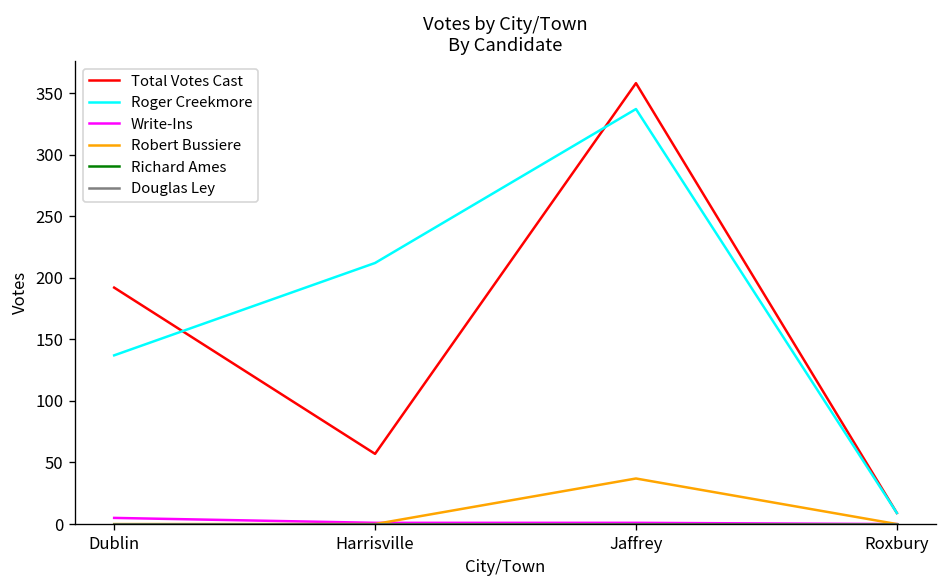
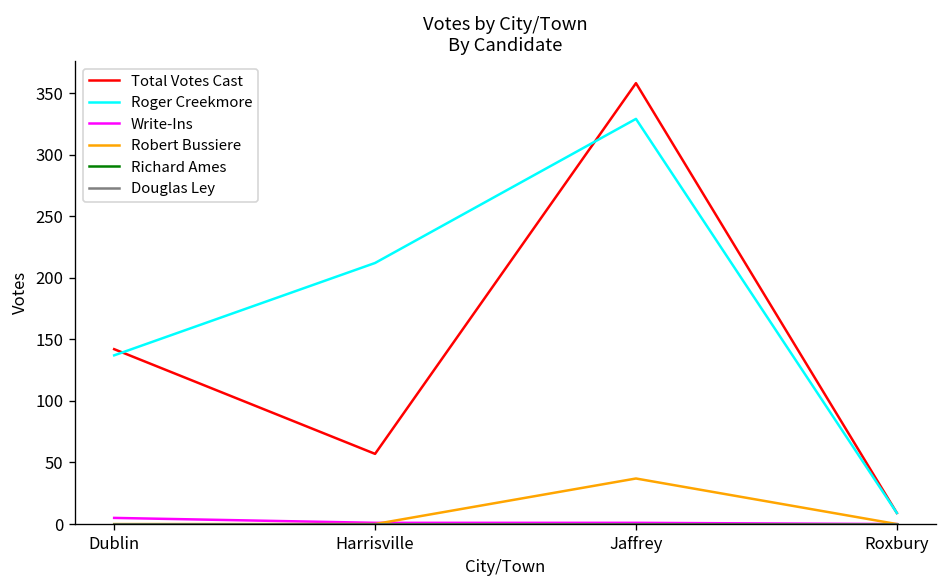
Total Votes Cast, Dublin: 192 -> 142
Roger Creekmore, Jaffrey: 337 -> 329
